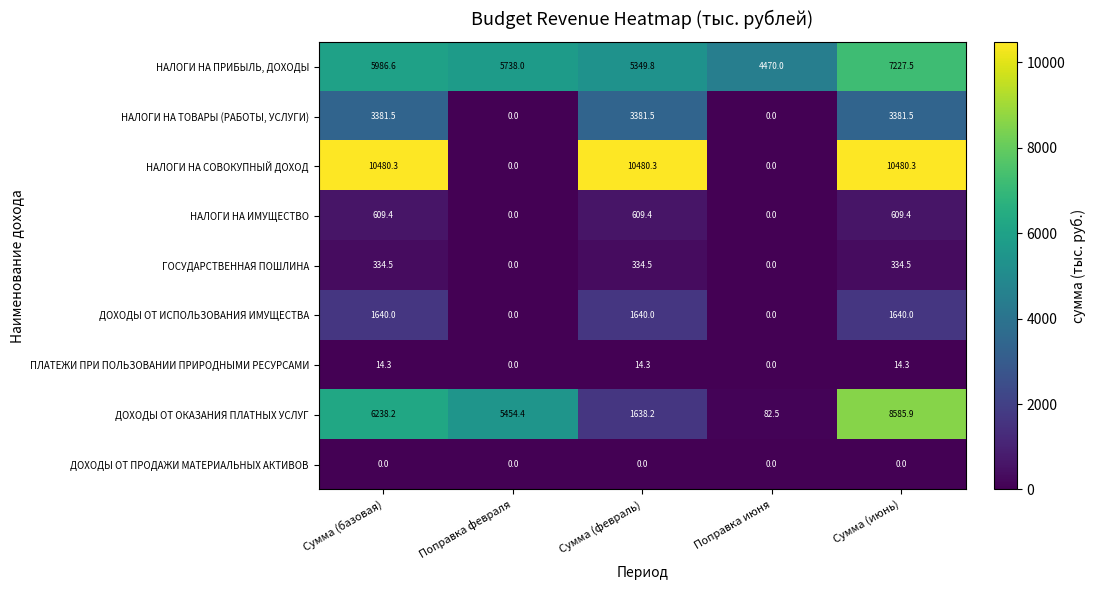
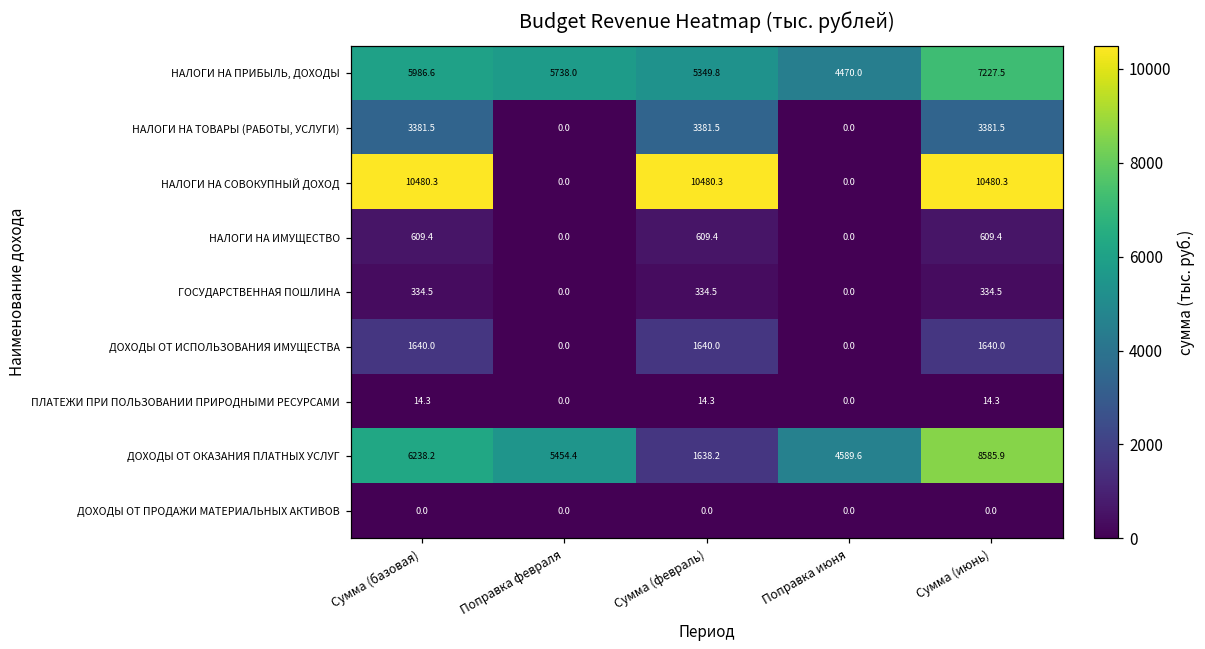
ДОХОДЫ ОТ ОКАЗАНИЯ ПЛАТНЫХ УСЛУГ, Поправка июня: 82.5 -> 4589.6
